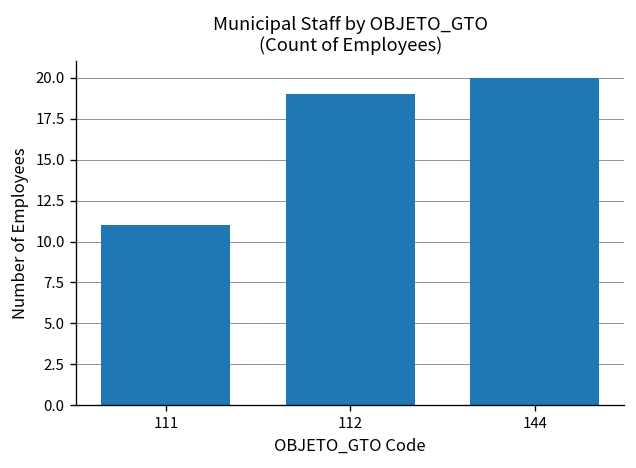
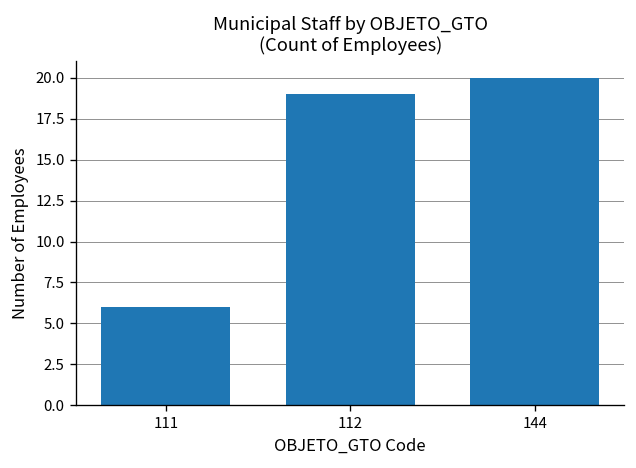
111: 11 -> 6
